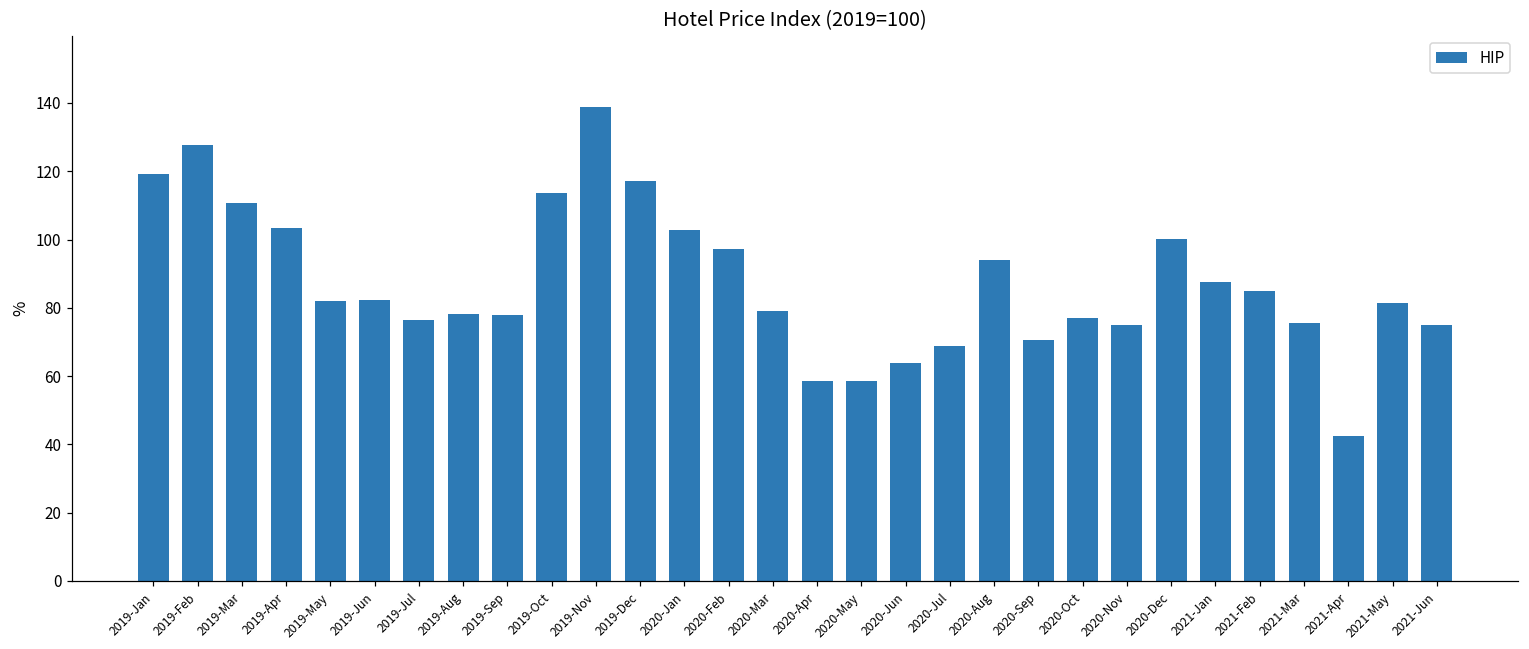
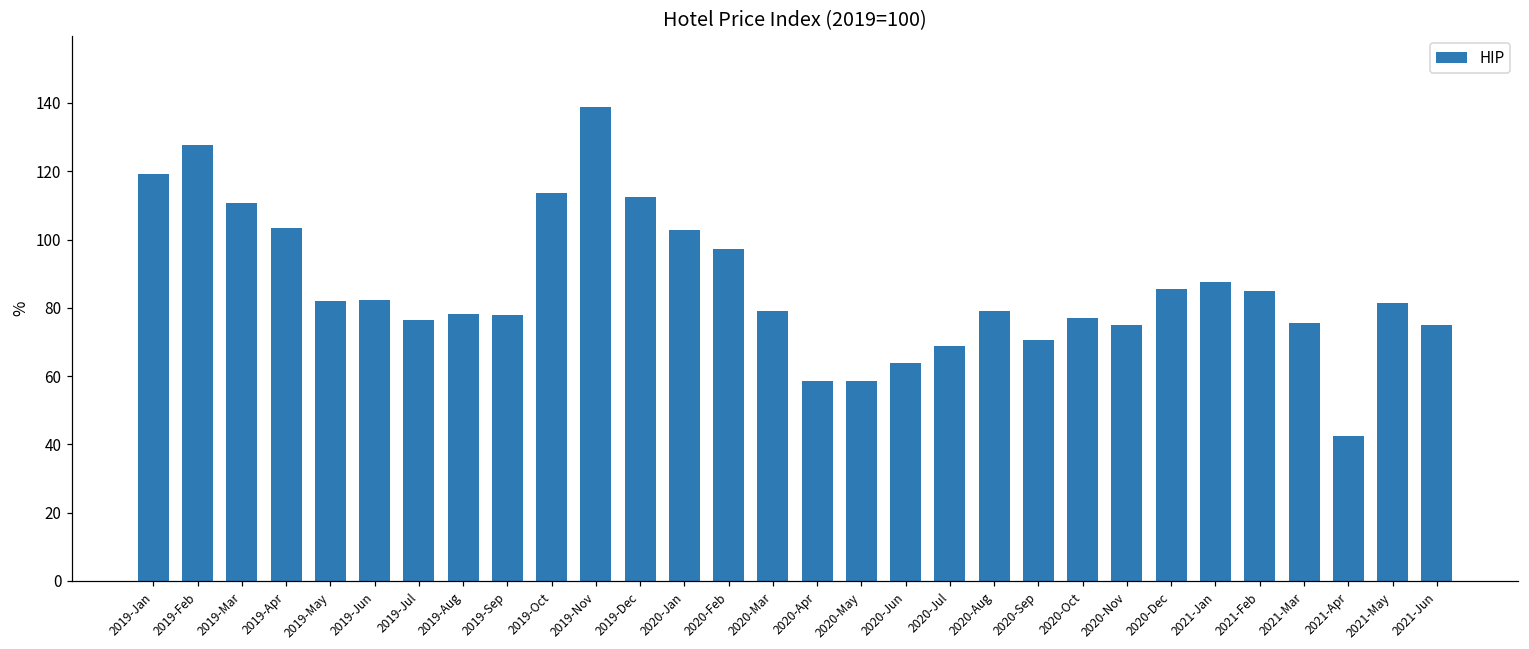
2019-Dec: 117 -> 113
2020-Aug: 94 -> 79
2020-Dec: 100 -> 86
